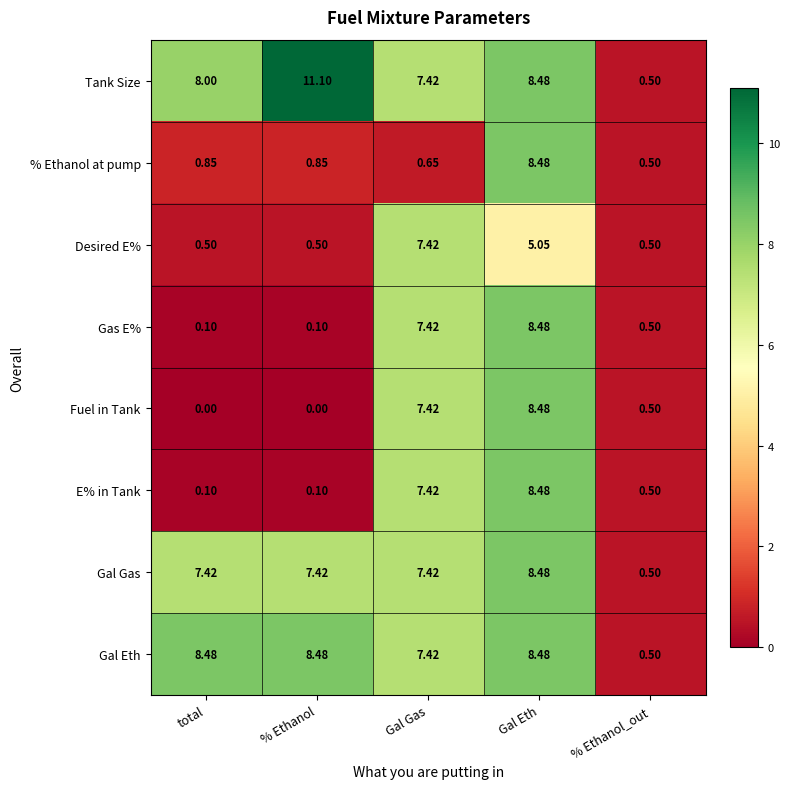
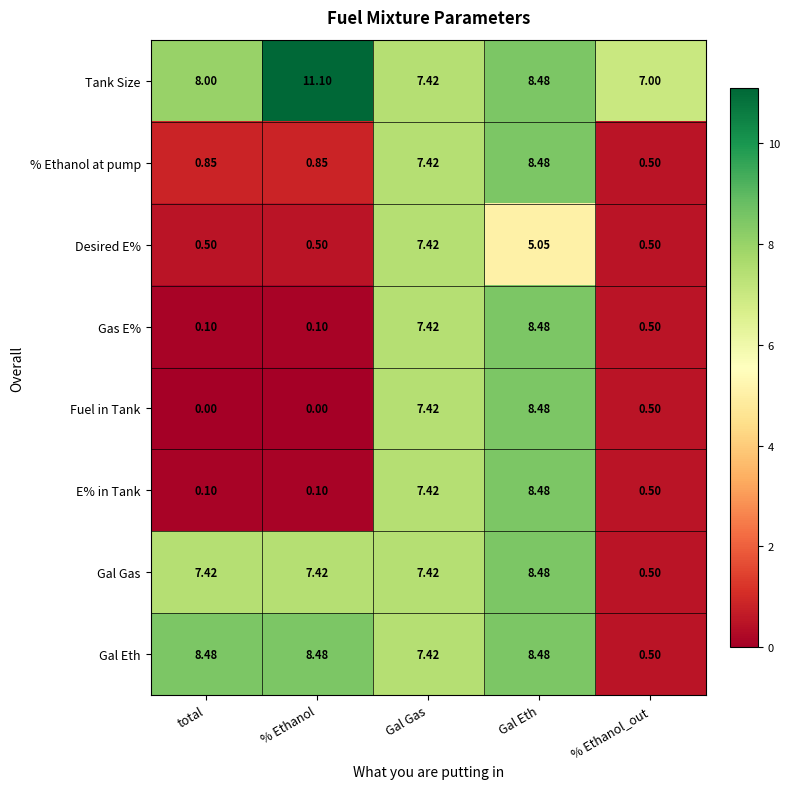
Tank Size, % Ethanol_out: 0.50 -> 7.00
% Ethanol at pump, Gal Gas: 0.65 -> 7.42
